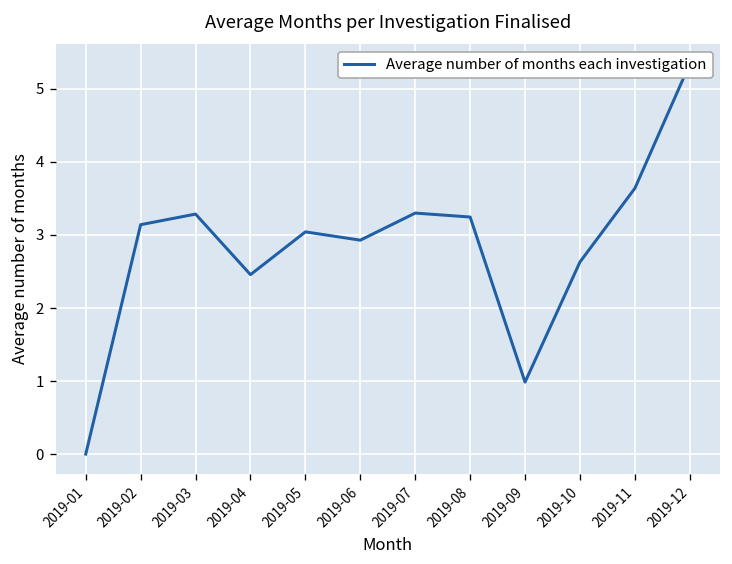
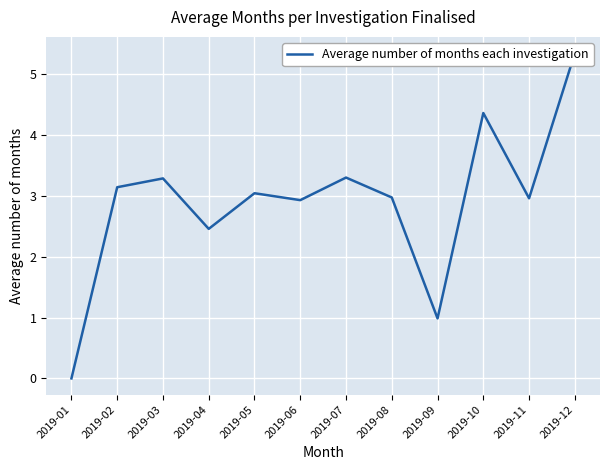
2019-08: 3.2 -> 3.0
2019-10: 2.6 -> 4.4
2019-11: 3.6 -> 3.0
